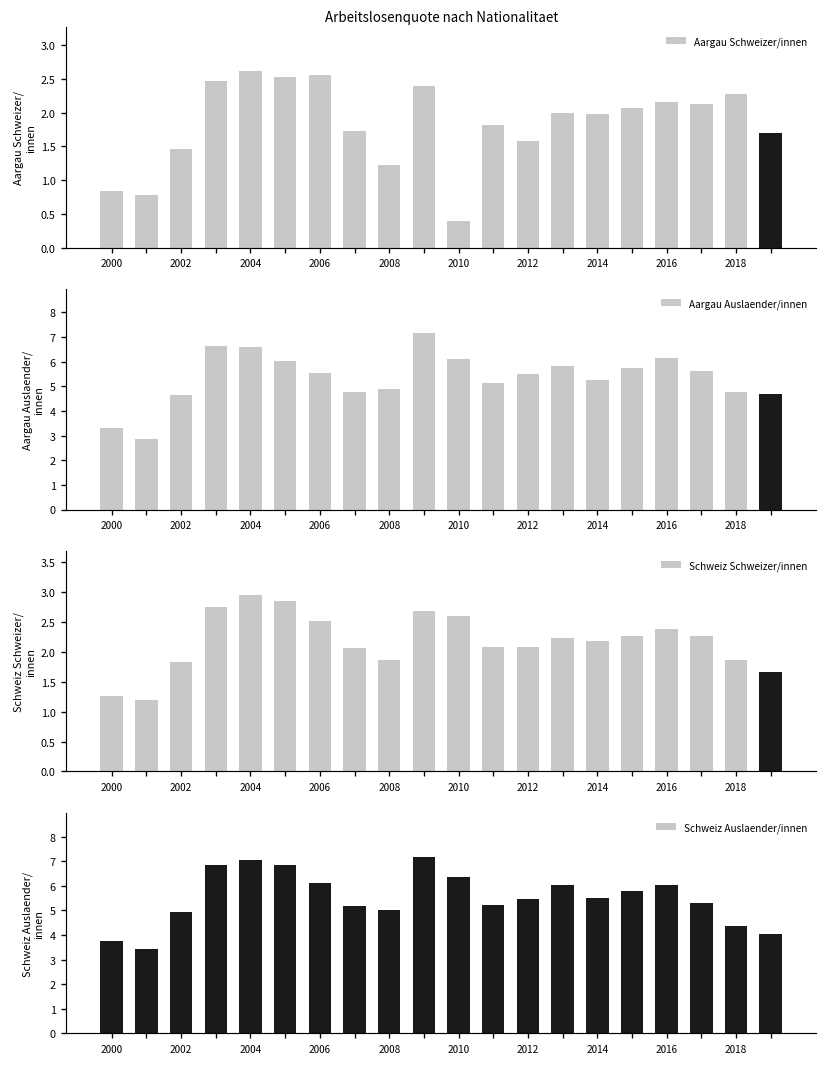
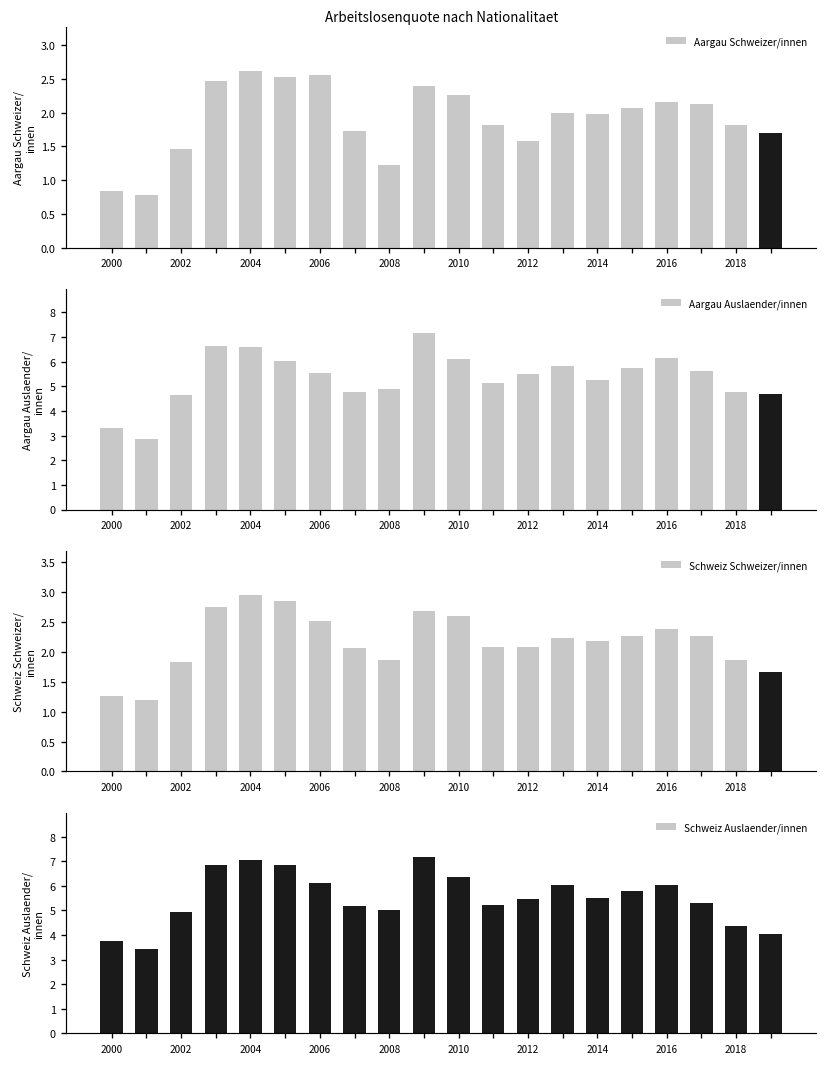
Arbeitslosenquote nach Nationalitaet, 2010: 0.4 -> 2.3
Arbeitslosenquote nach Nationalitaet, 2018: 2.3 -> 1.8
